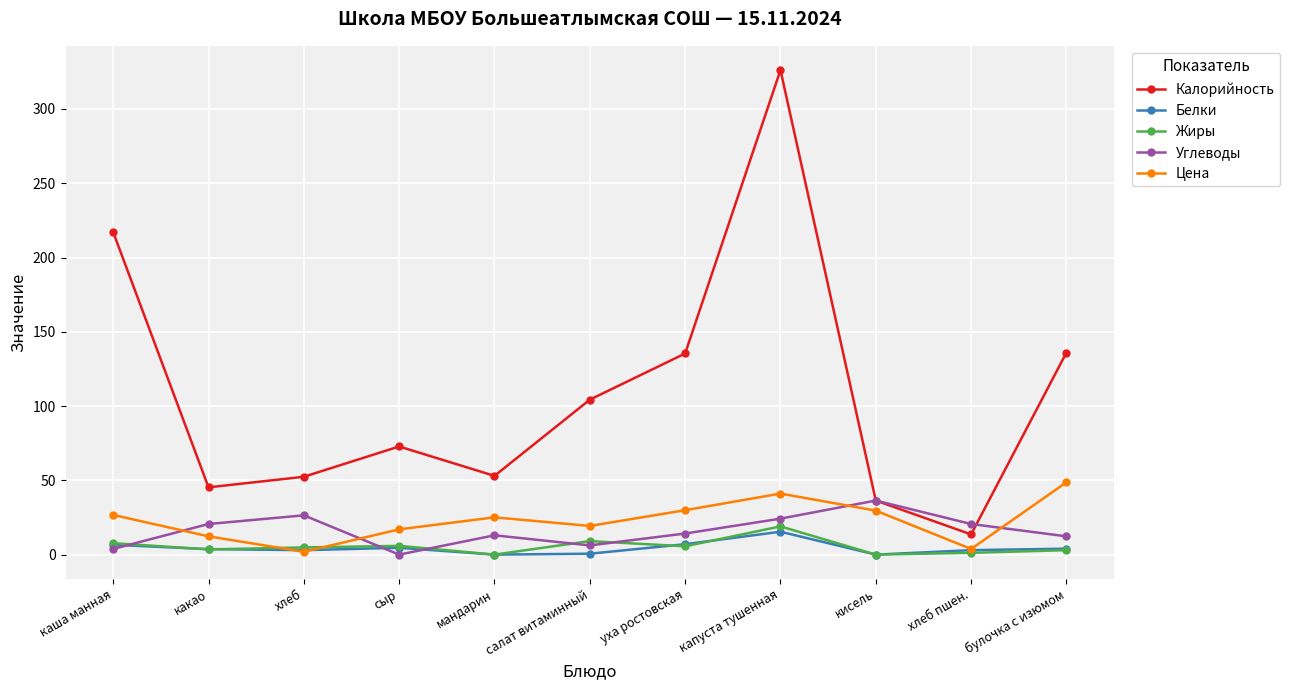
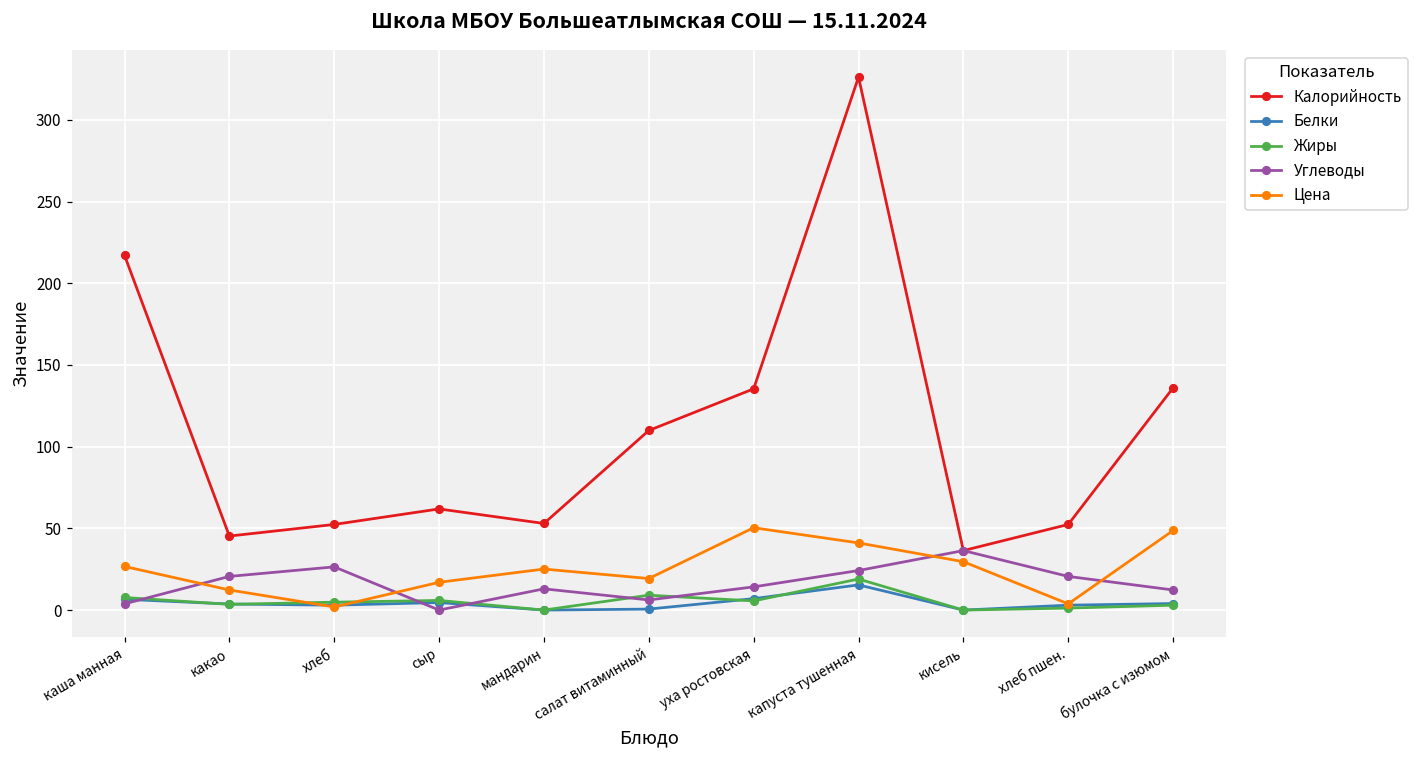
Калорийность, сыр: 73 -> 62
Калорийность, салат витаминный: 104 -> 110
Цена, уха ростовская: 30 -> 50
Калорийность, хлеб пшен.: 14 -> 52
